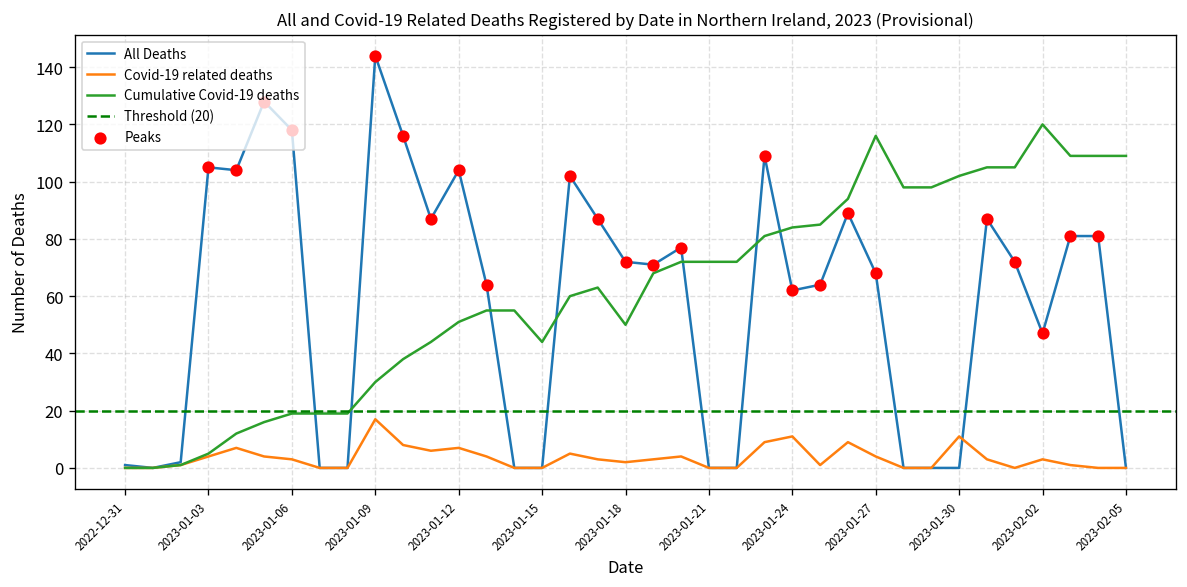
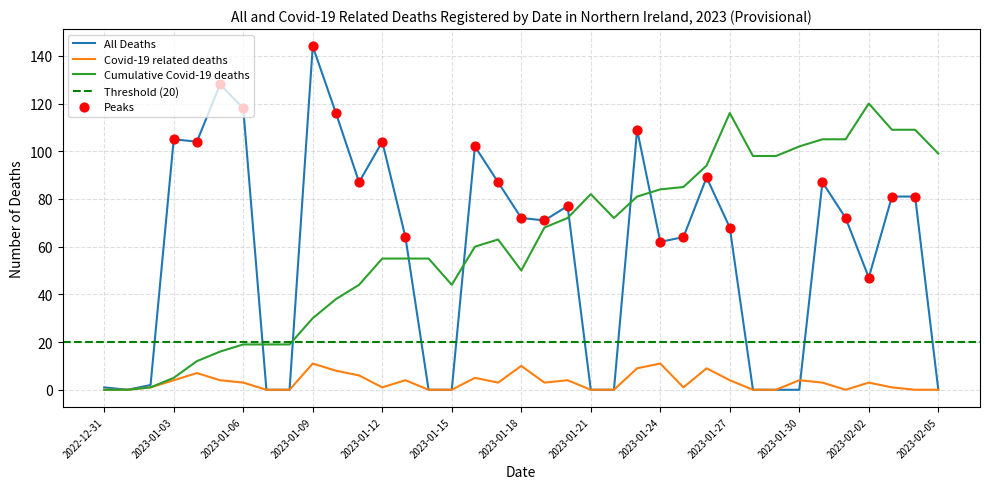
Covid-19 related deaths, 2023-01-09: 17 -> 11
Covid-19 related deaths, 2023-01-12: 7 -> 1
Cumulative Covid-19 deaths, 2023-01-12: 51 -> 55
Covid-19 related deaths, 2023-01-18: 2 -> 10
Cumulative Covid-19 deaths, 2023-01-21: 72 -> 82
Covid-19 related deaths, 2023-01-30: 11 -> 4
Cumulative Covid-19 deaths, 2023-02-05: 109 -> 99
